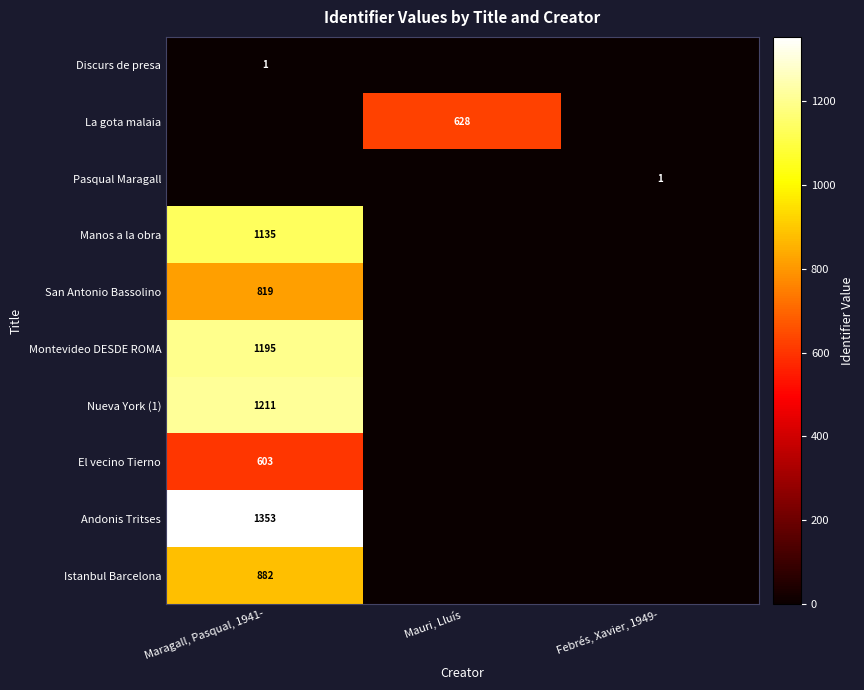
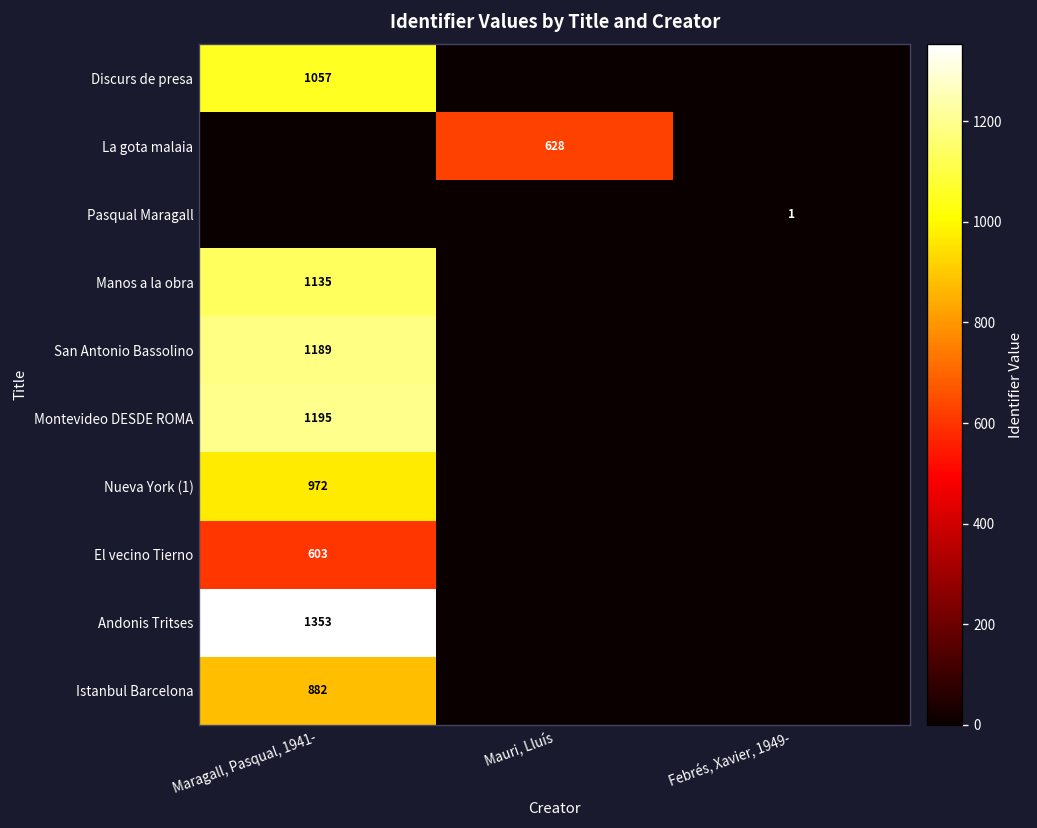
Discurs de presa, Maragall, Pasqual, 1941-: 1 -> 1057
San Antonio Bassolino, Maragall, Pasqual, 1941-: 819 -> 1189
Nueva York (1), Maragall, Pasqual, 1941-: 1211 -> 972
